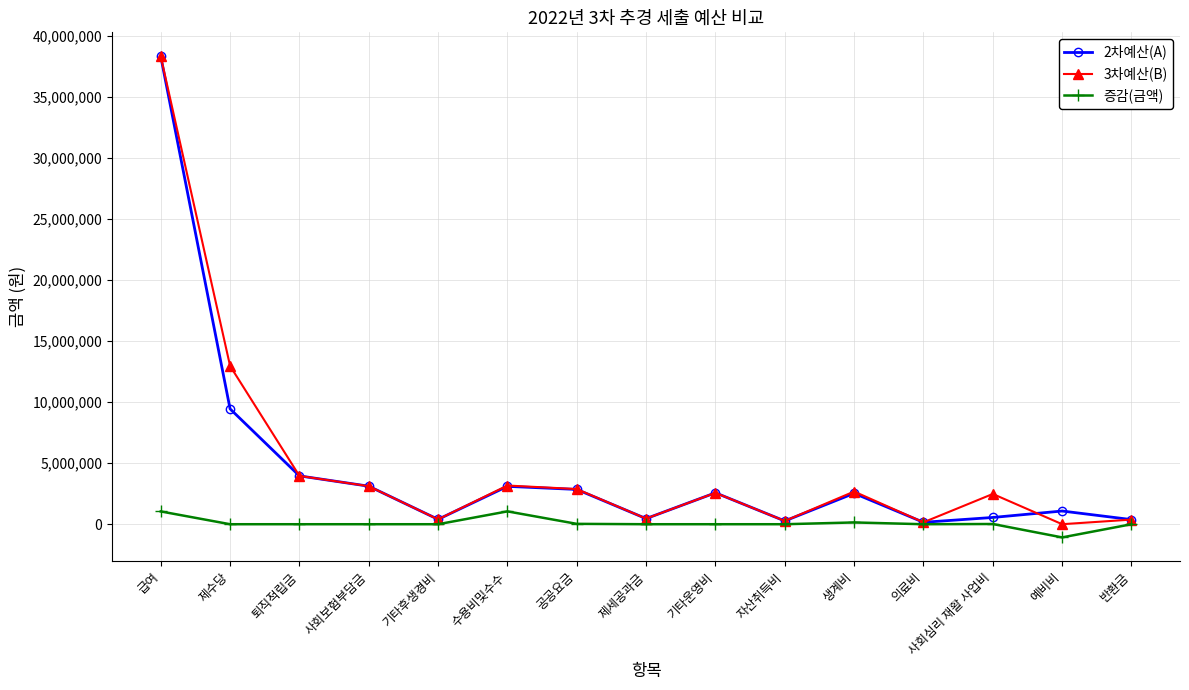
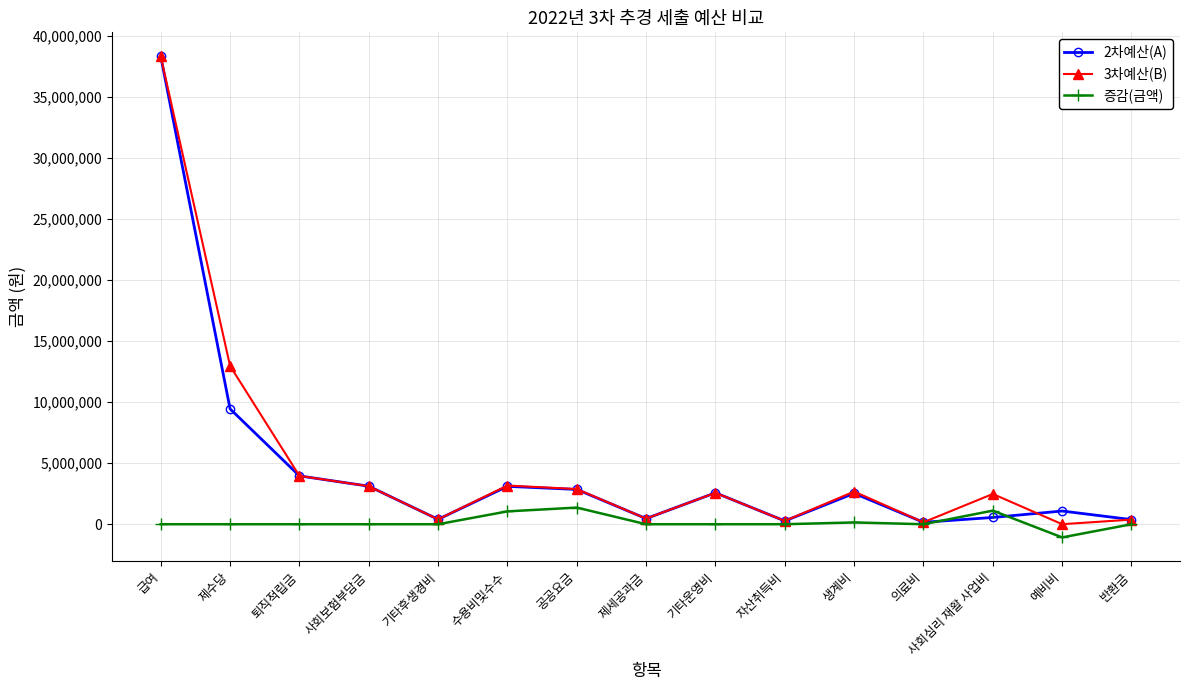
증감(금액), 급여: 1,000,000 -> 0
증감(금액), 공공요금: 0 -> 1,400,000
증감(금액), 사회심리 재활 사업비: 0 -> 1,100,000
